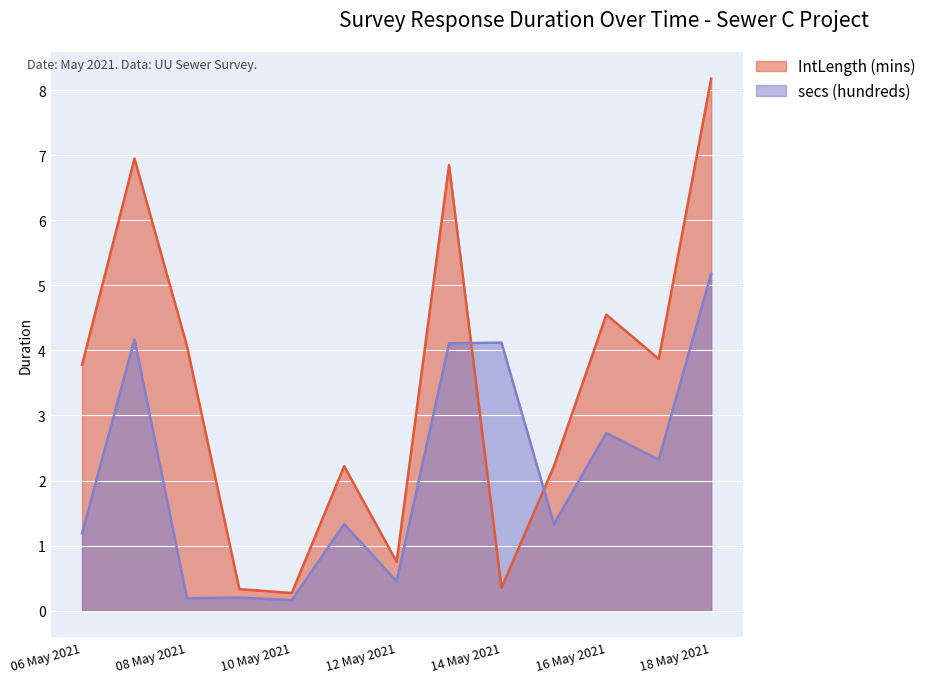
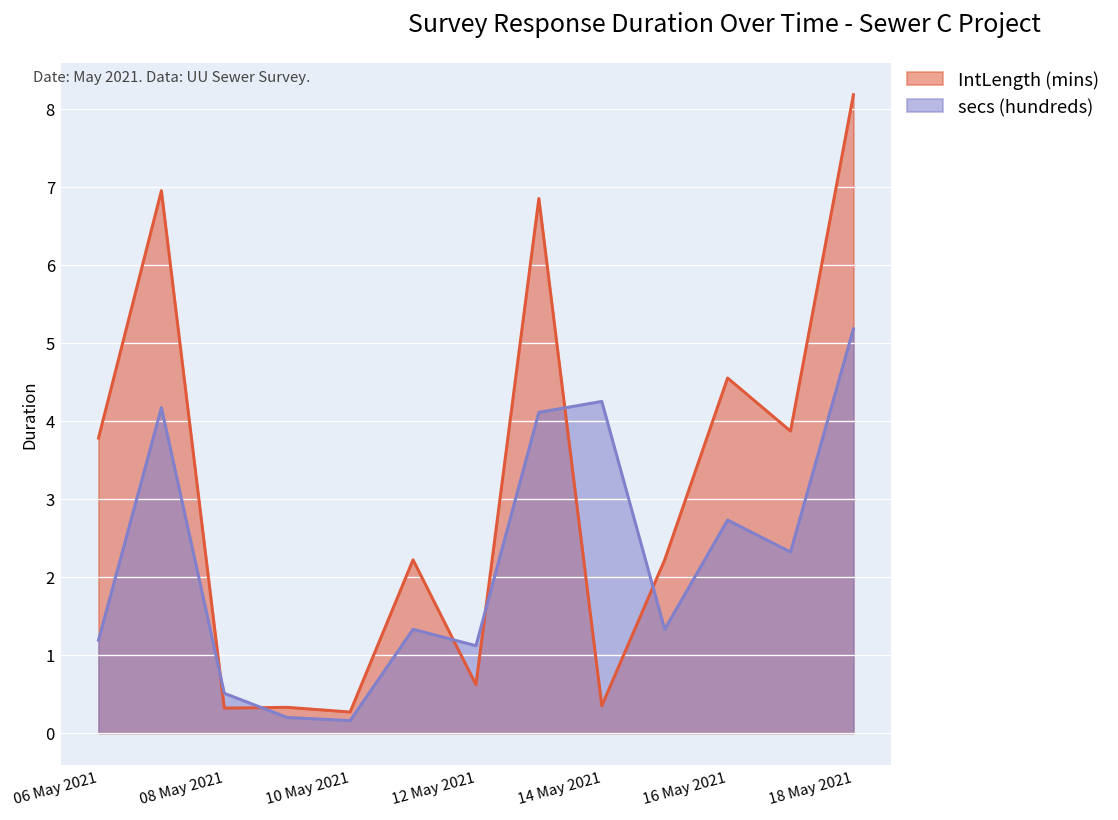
IntLength (mins), 08 May 2021: 4.1 -> 0.3
secs (hundreds), 08 May 2021: 0.2 -> 0.5
IntLength (mins), 12 May 2021: 0.8 -> 0.6
secs (hundreds), 12 May 2021: 0.5 -> 1.1
secs (hundreds), 14 May 2021: 4.1 -> 4.3
